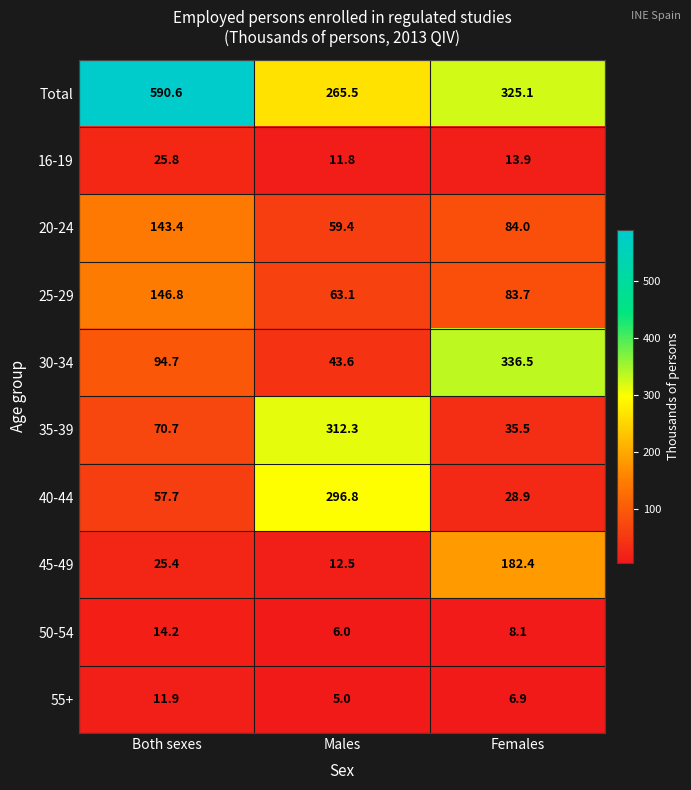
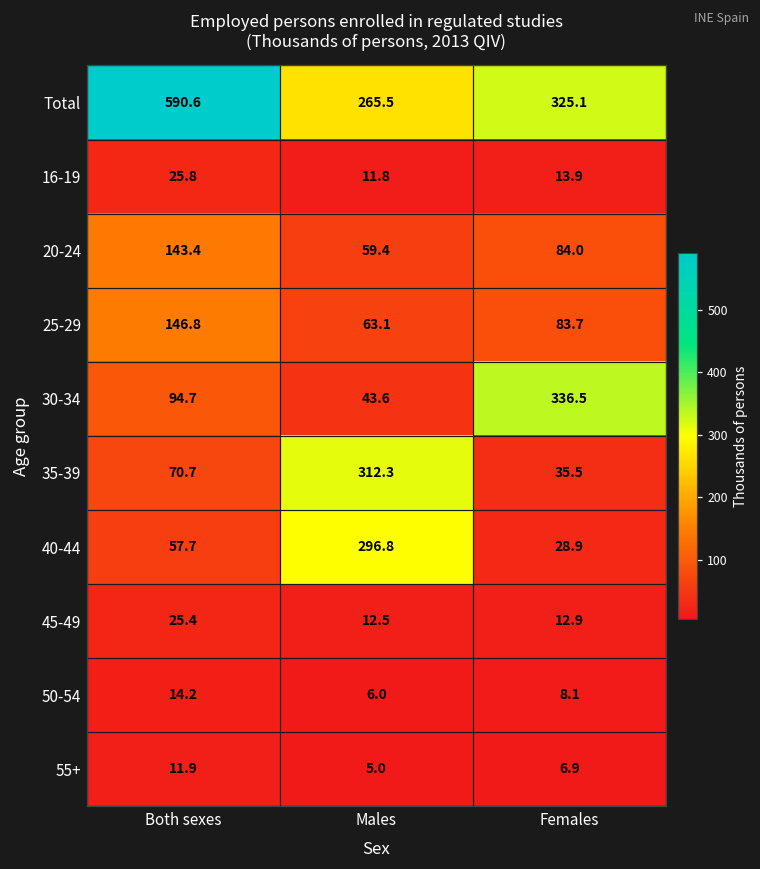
45-49, Females: 182.4 -> 12.9
